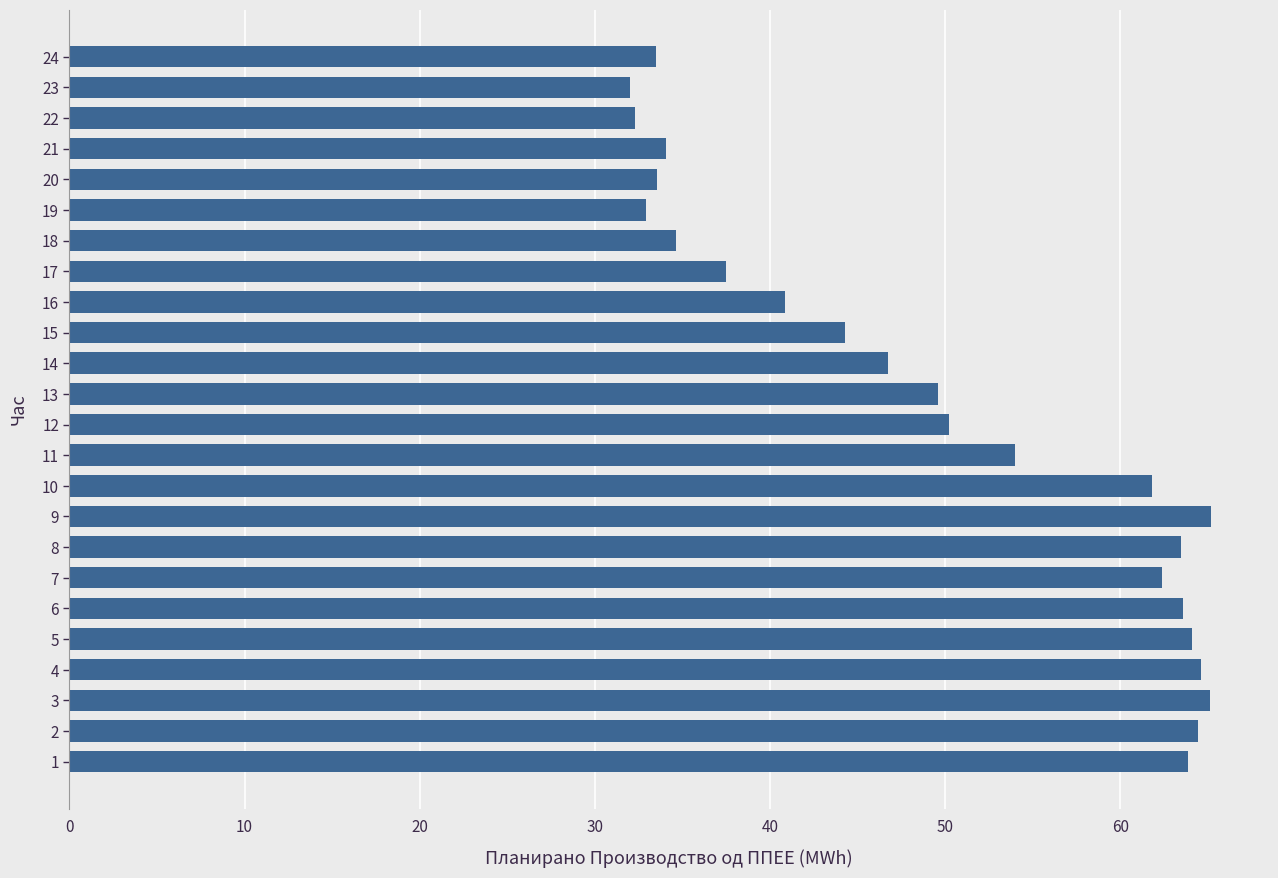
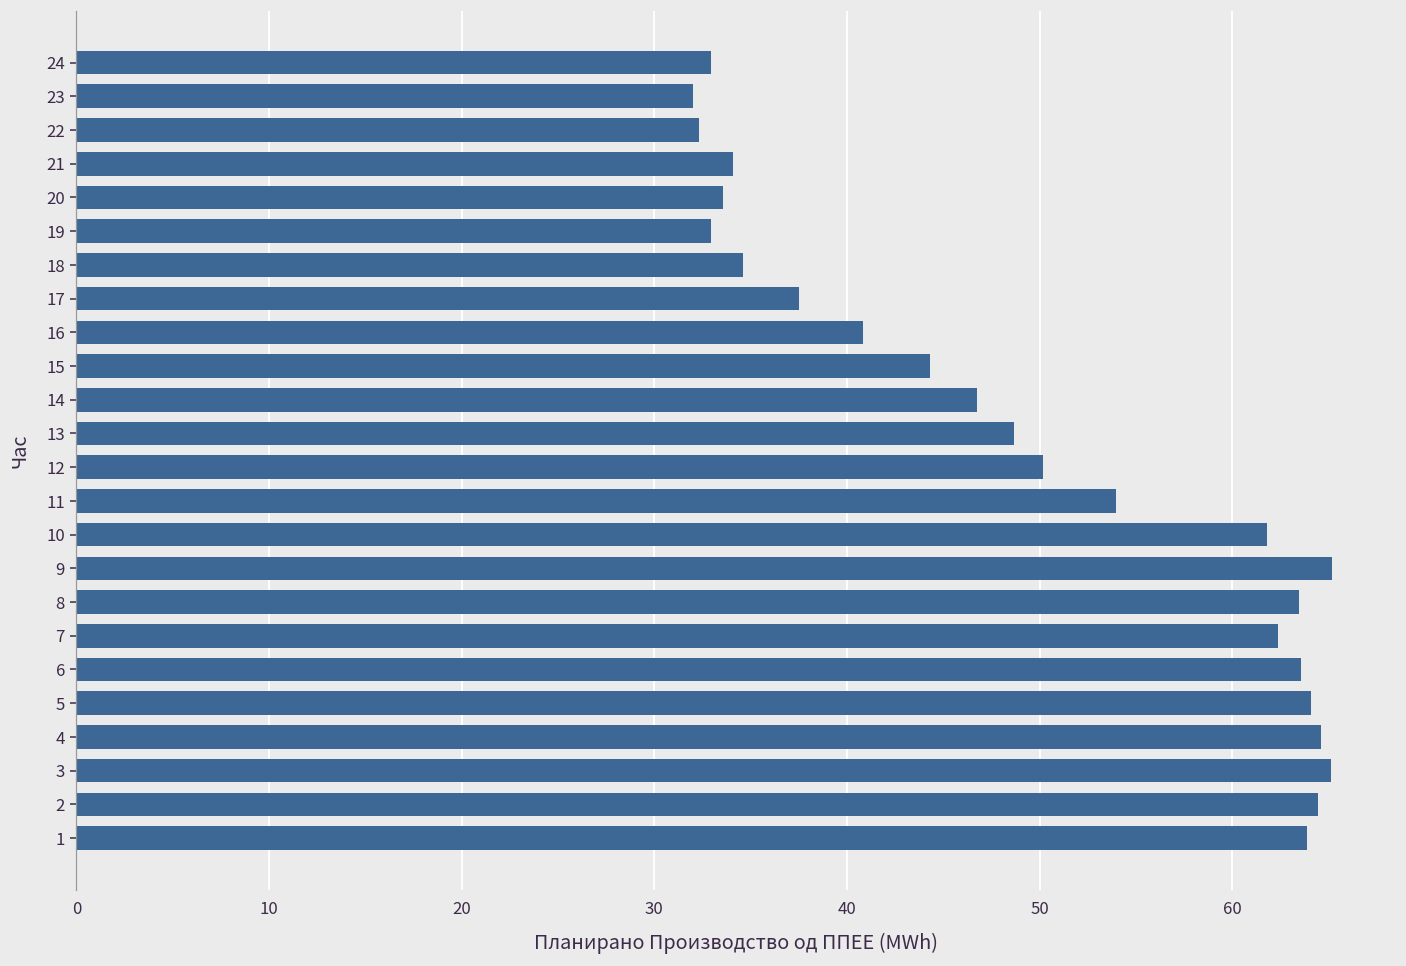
24: 33.5 -> 32.9
13: 49.6 -> 48.7
